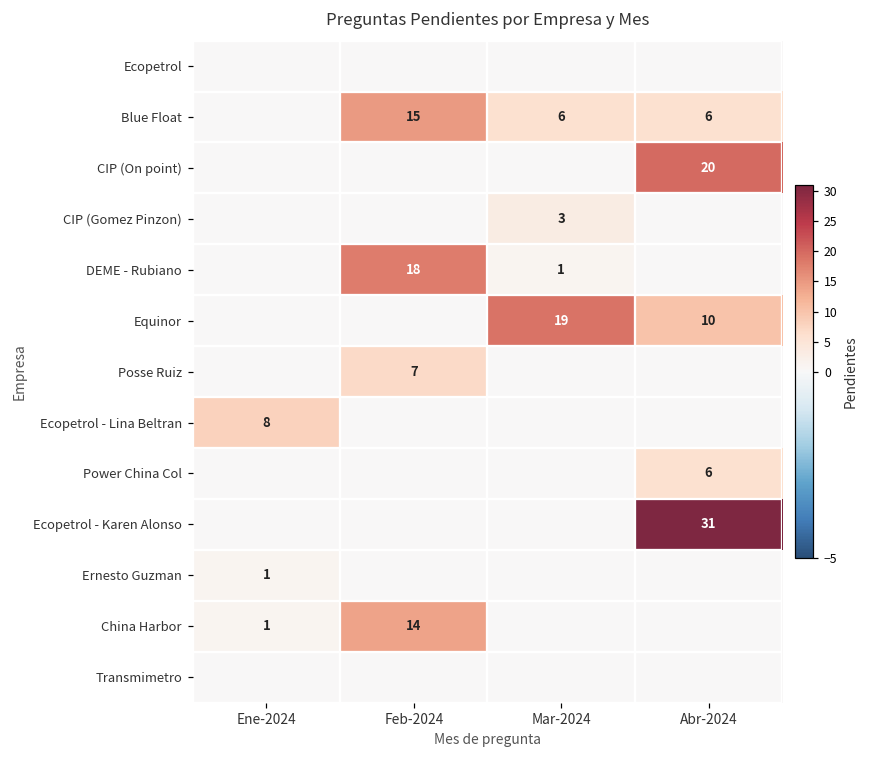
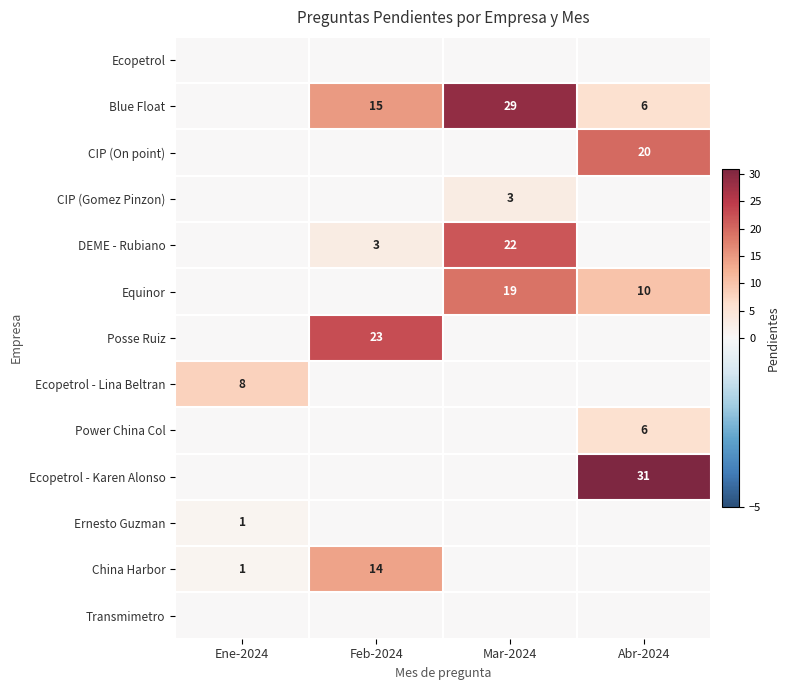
Blue Float, Mar-2024: 6 -> 29
DEME - Rubiano, Feb-2024: 18 -> 3
DEME - Rubiano, Mar-2024: 1 -> 22
Posse Ruiz, Feb-2024: 7 -> 23
